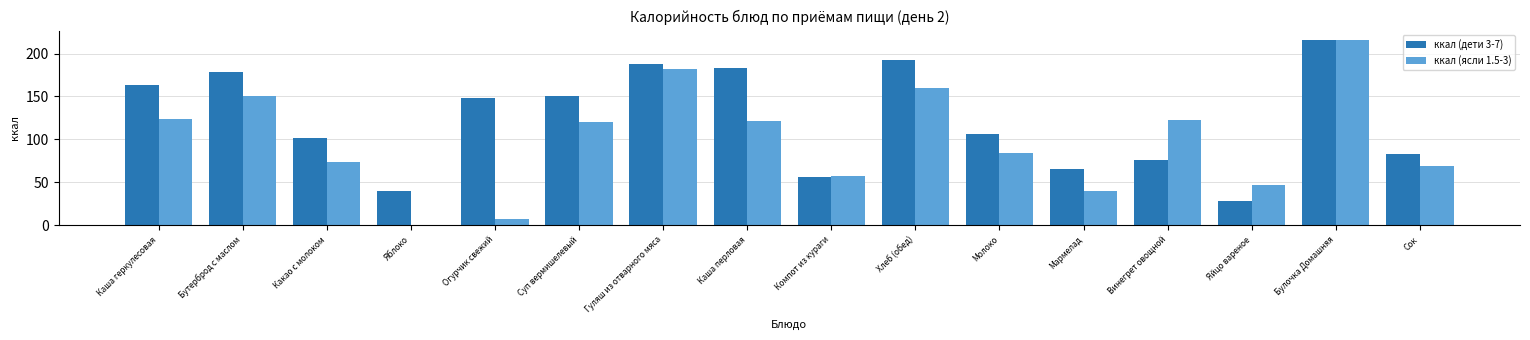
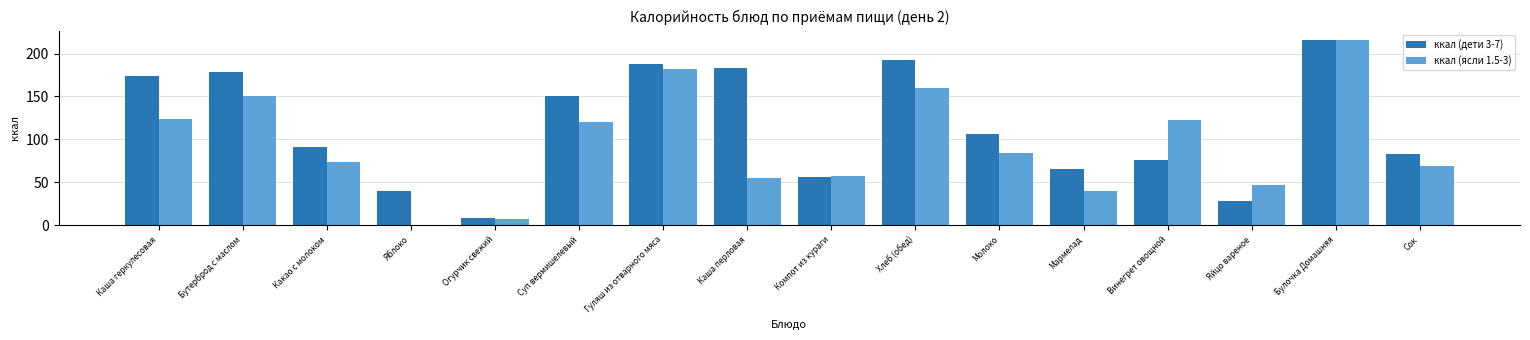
ккал (дети 3-7), Каша геркулесовая: 160 -> 170
ккал (дети 3-7), Какао с молоком: 100 -> 90
ккал (дети 3-7), Огурчик свежий: 150 -> 10
ккал (ясли 1.5-3), Каша перловая: 120 -> 60
